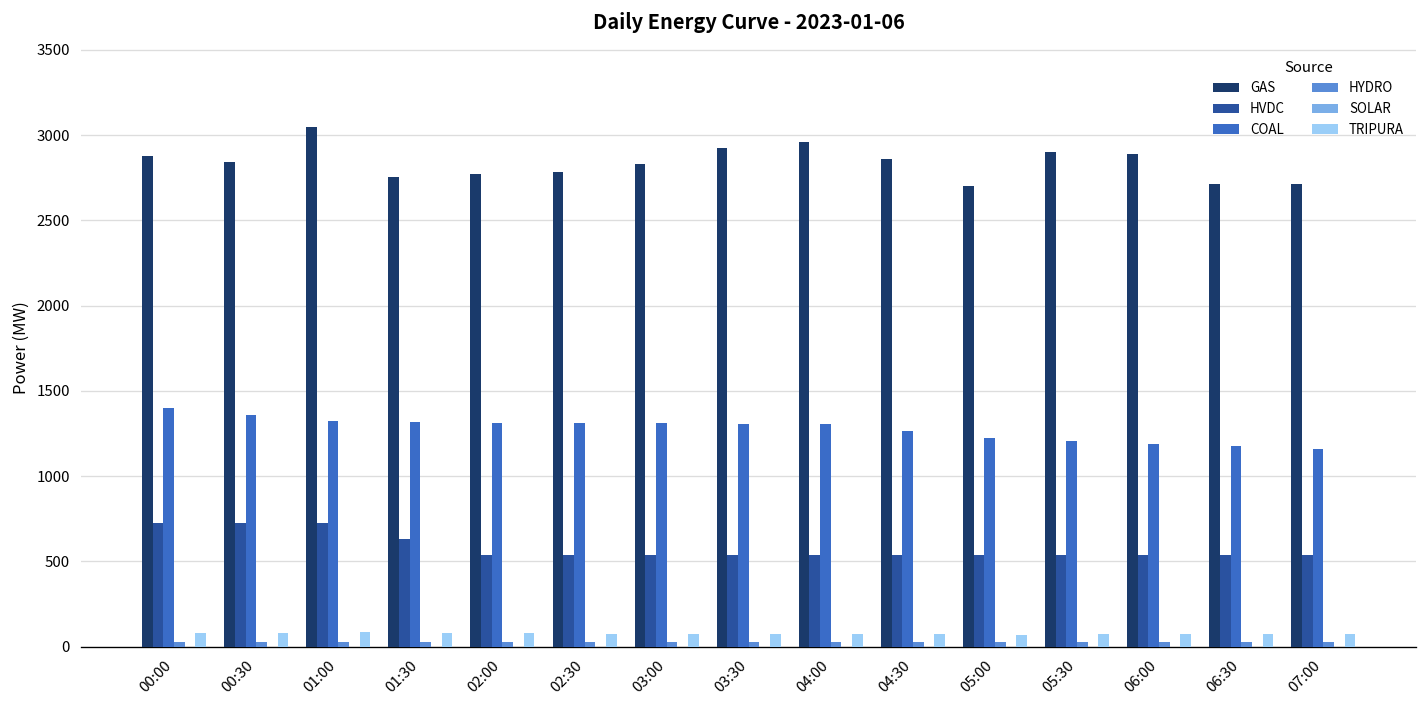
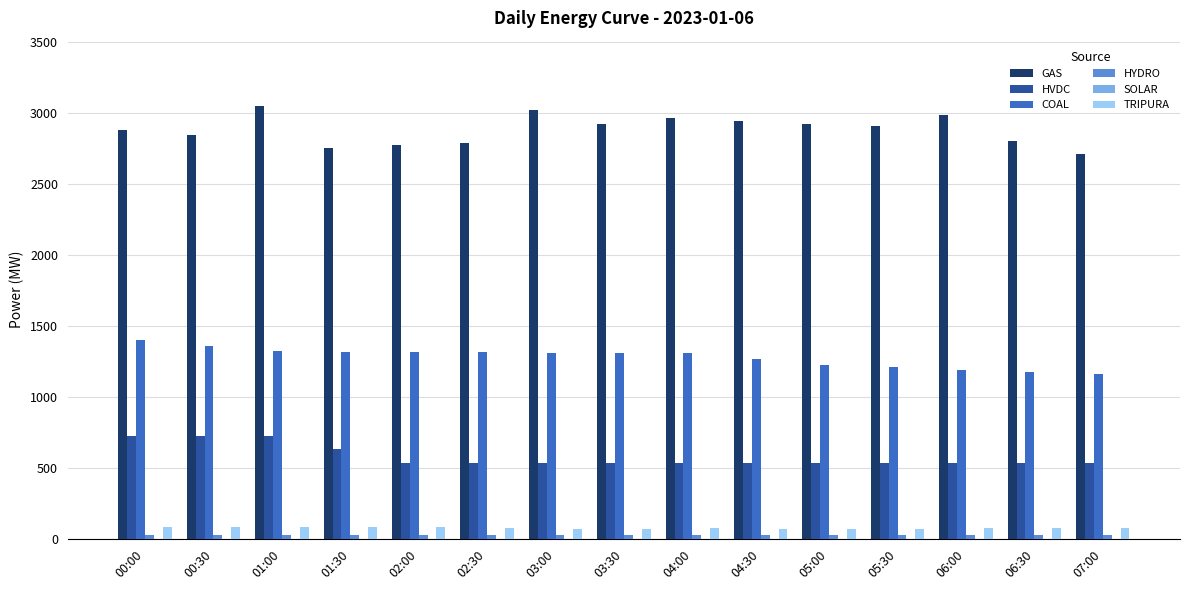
GAS, 03:00: 2830 -> 3020
GAS, 04:30: 2860 -> 2940
GAS, 05:00: 2700 -> 2920
GAS, 06:00: 2890 -> 2980
GAS, 06:30: 2710 -> 2800
